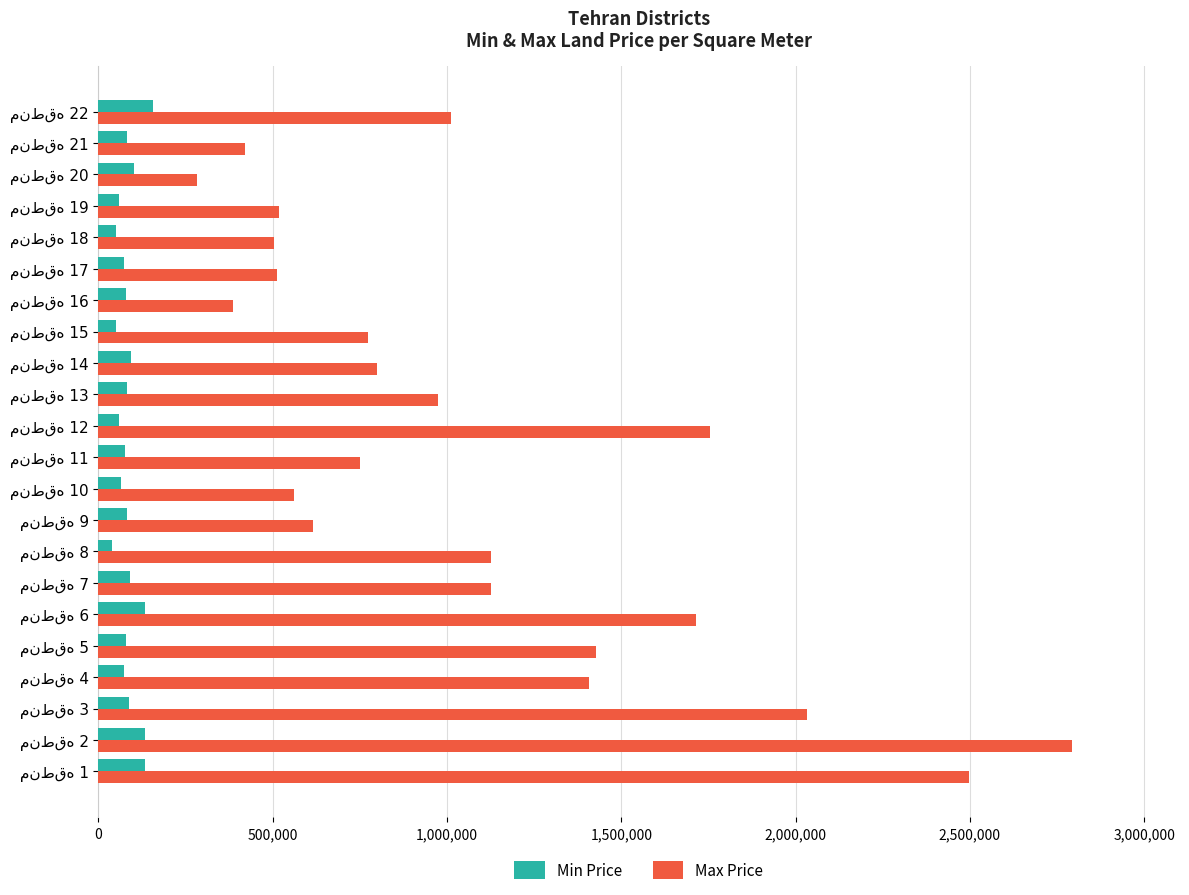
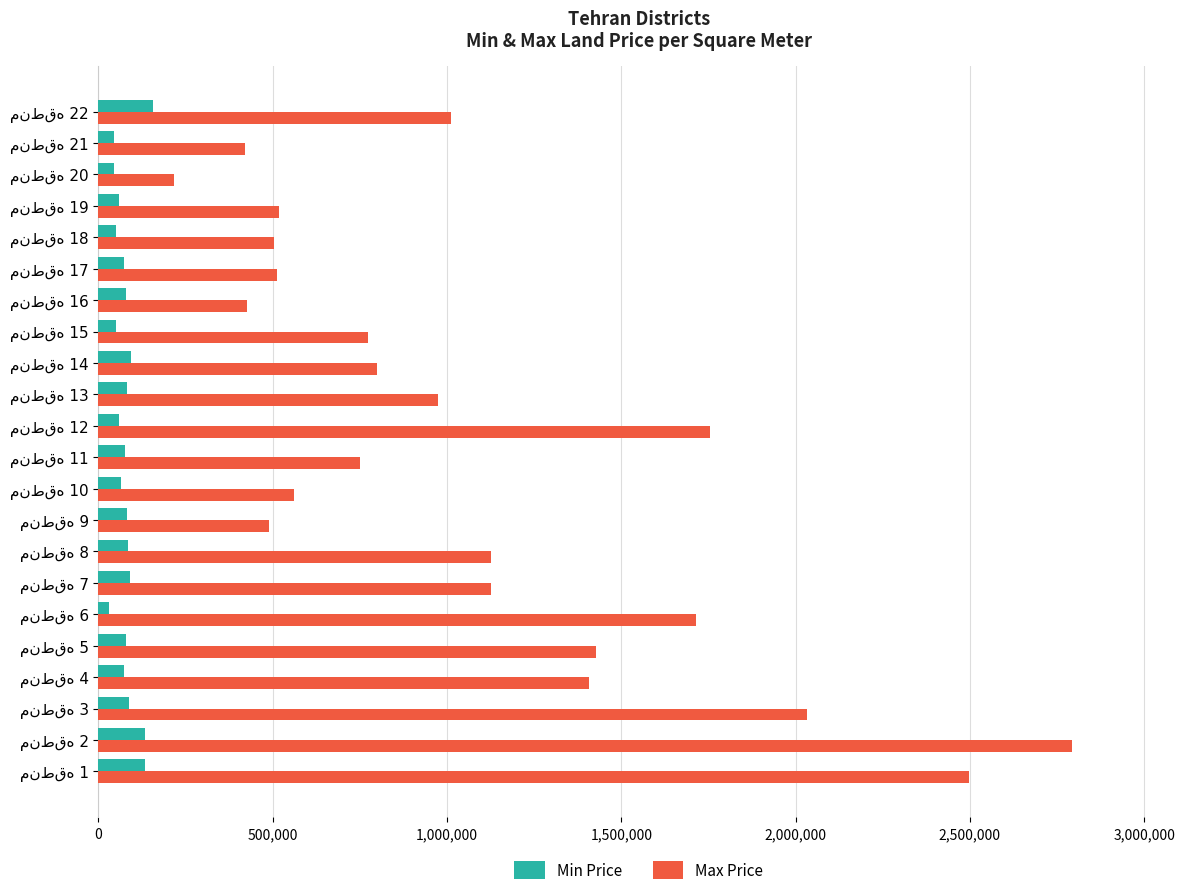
Min Price, منطقه 21: 80,000 -> 50,000
Min Price, منطقه 20: 100,000 -> 40,000
Max Price, منطقه 20: 280,000 -> 220,000
Max Price, منطقه 16: 380,000 -> 430,000
Max Price, منطقه 9: 620,000 -> 490,000
Min Price, منطقه 8: 40,000 -> 80,000
Min Price, منطقه 6: 130,000 -> 30,000
